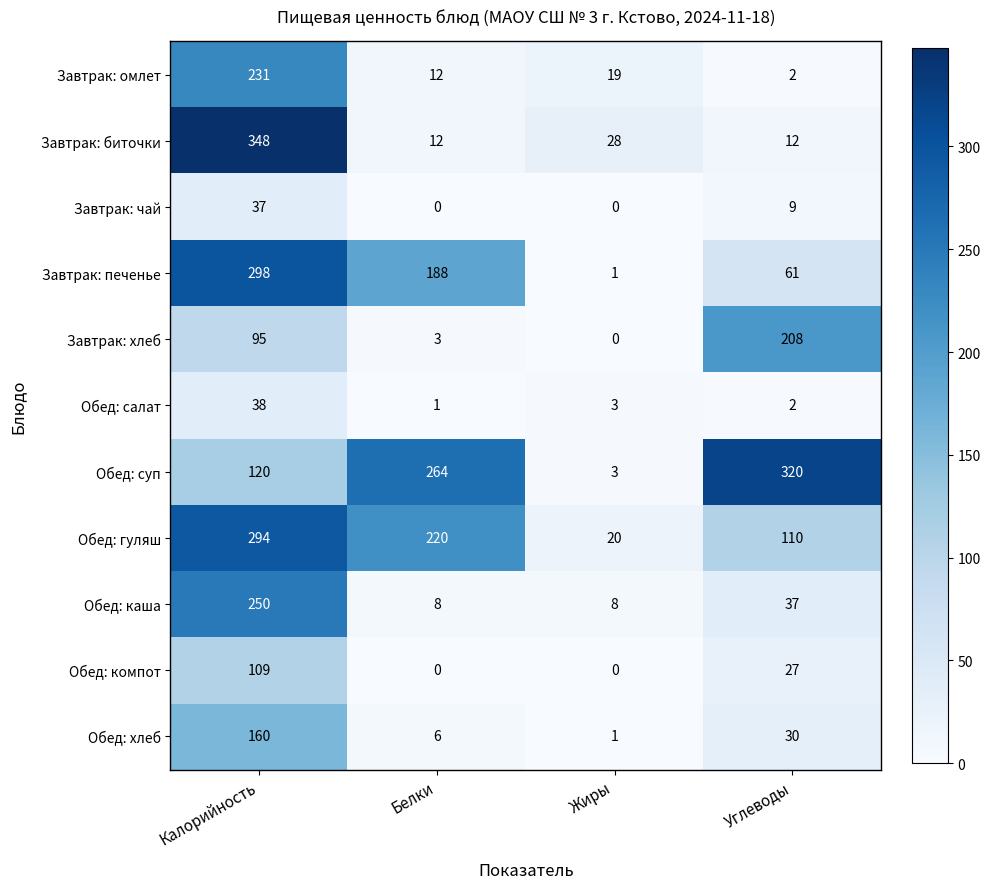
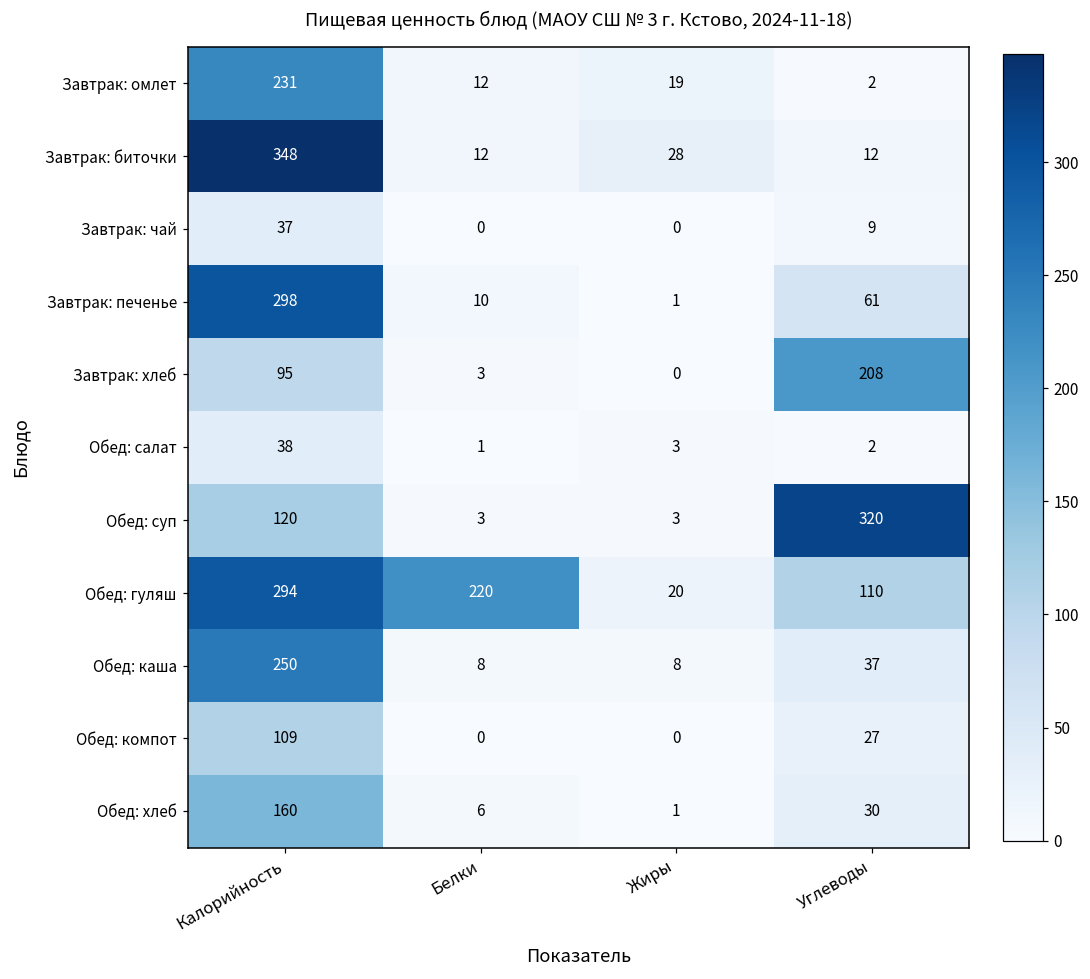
Завтрак: печенье, Белки: 188 -> 10
Обед: суп, Белки: 264 -> 3
